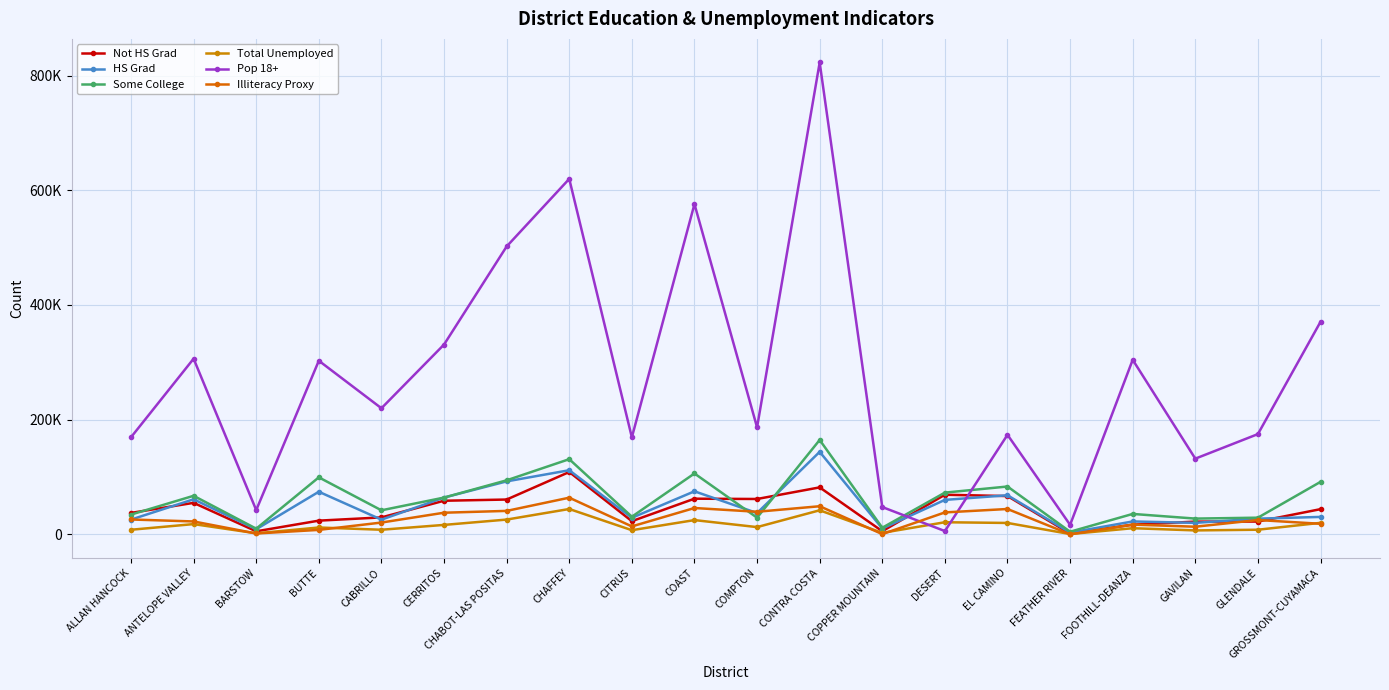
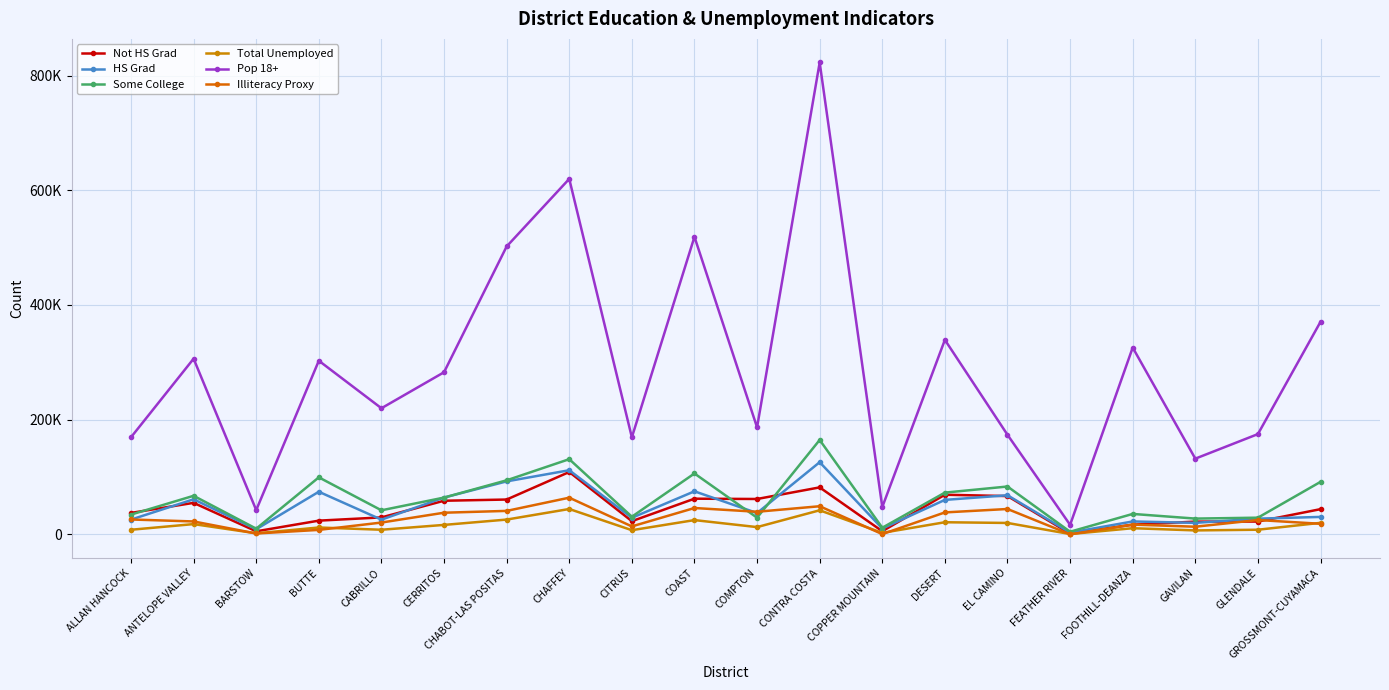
Pop 18+, CERRITOS: 330000 -> 280000
Pop 18+, COAST: 580000 -> 520000
HS Grad, CONTRA COSTA: 140000 -> 130000
Pop 18+, DESERT: 10000 -> 340000
Pop 18+, FOOTHILL-DEANZA: 300000 -> 330000
